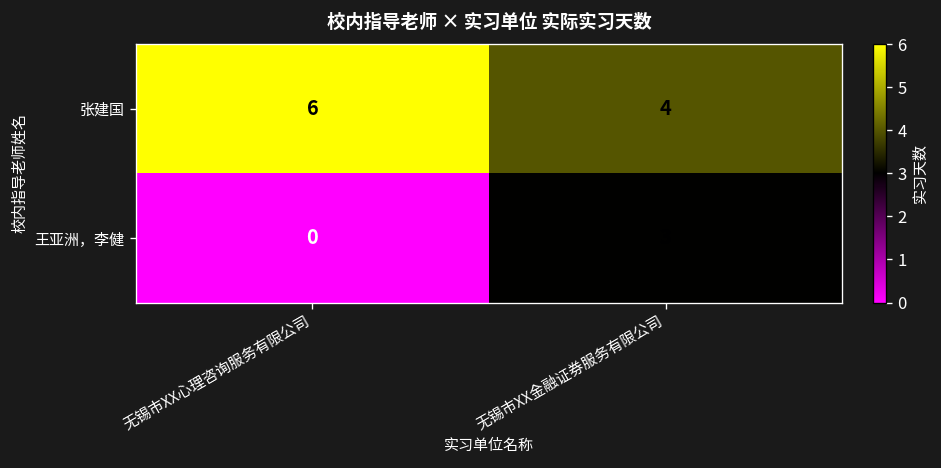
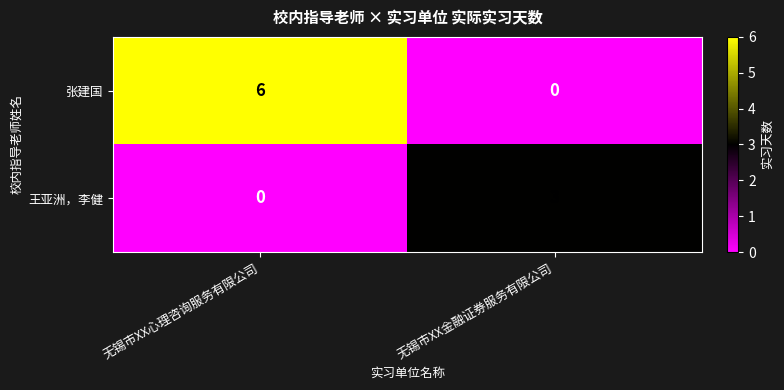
张建国, 无锡市XX金融证券服务有限公司: 4 -> 0
